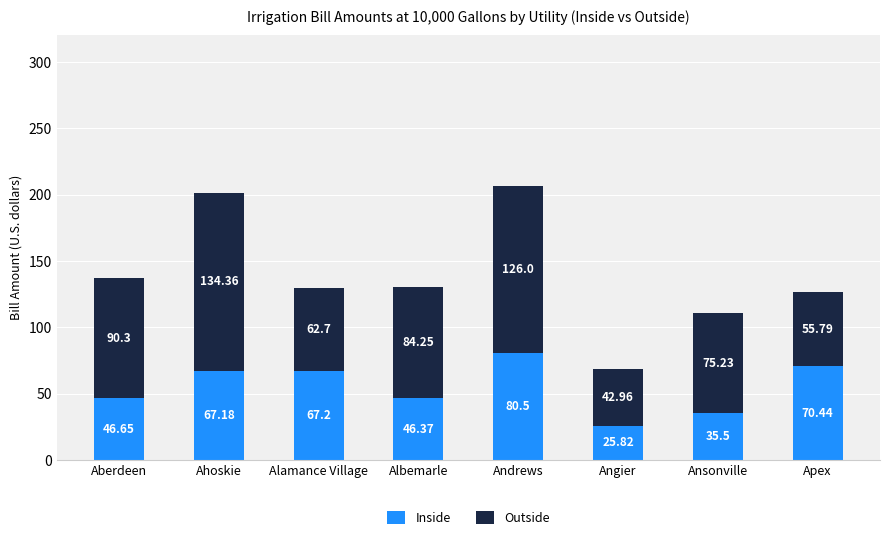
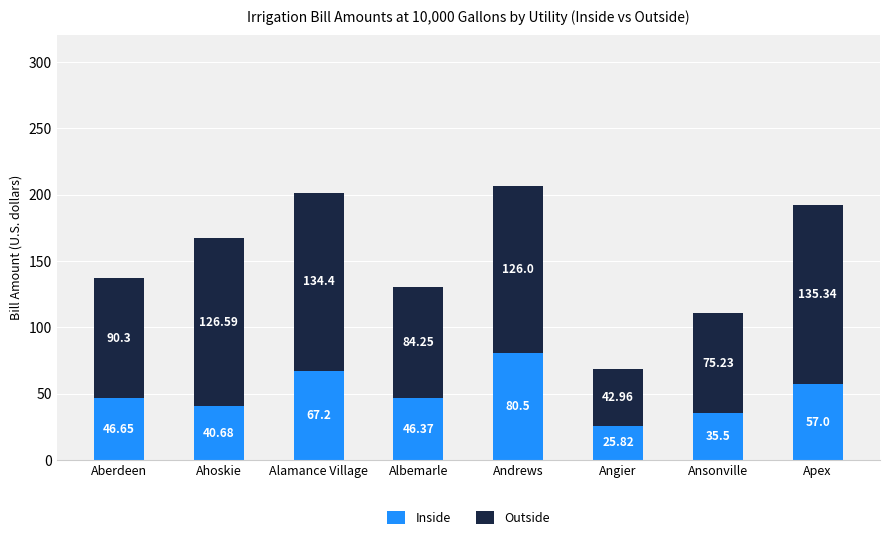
Inside, Ahoskie: 67.18 -> 40.68
Outside, Ahoskie: 134.36 -> 126.59
Outside, Alamance Village: 62.7 -> 134.4
Inside, Apex: 70.44 -> 57.0
Outside, Apex: 55.79 -> 135.34
